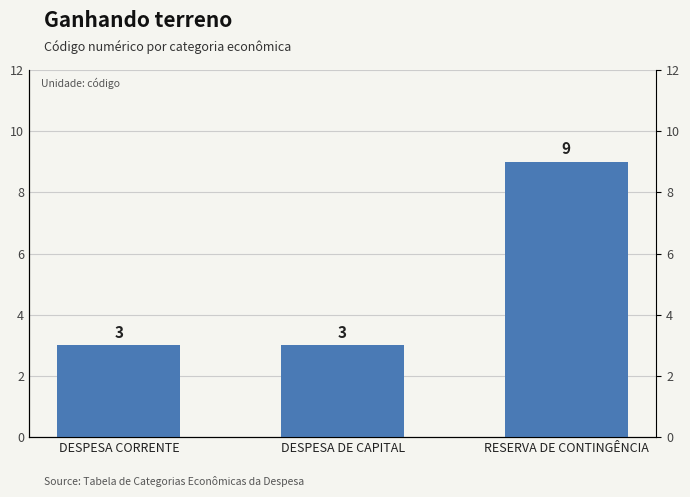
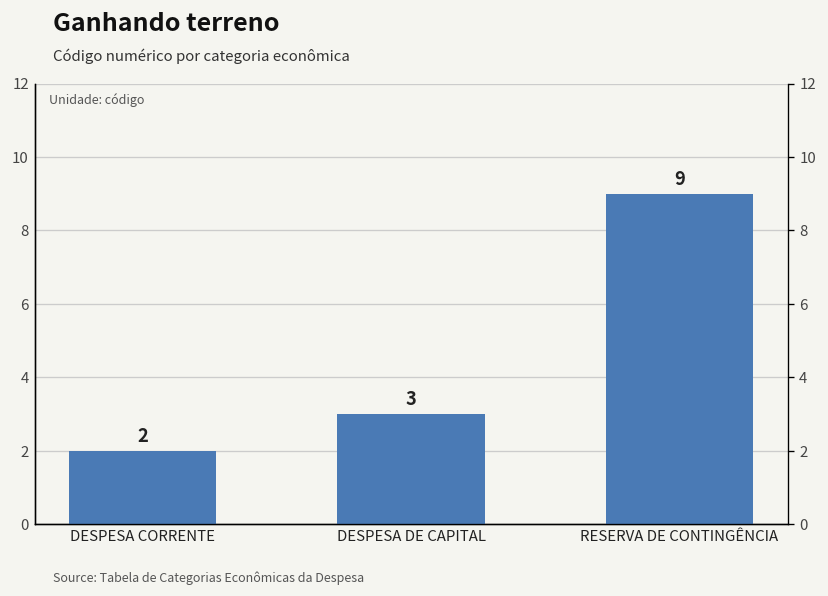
DESPESA CORRENTE: 3 -> 2
